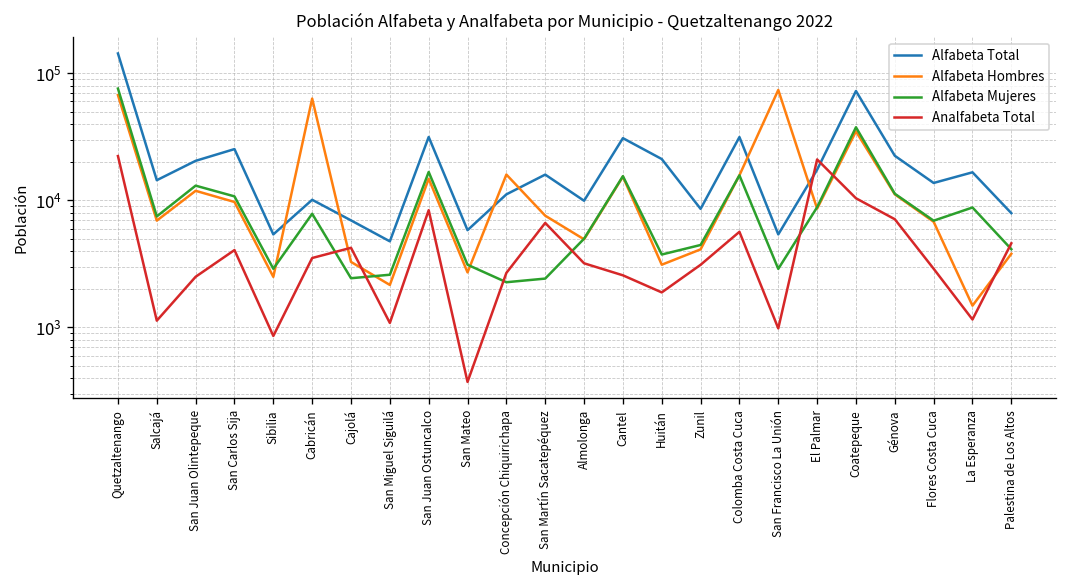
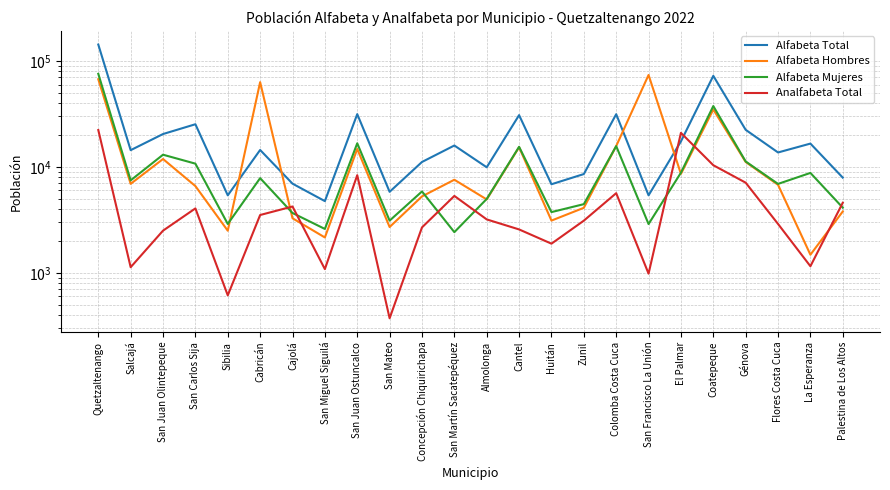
Alfabeta Hombres, San Carlos Sija: 10000 -> 7000
Analfabeta Total, Sibilia: 900 -> 600
Alfabeta Total, Cabricán: 10000 -> 14000
Alfabeta Mujeres, Cajolá: 2400 -> 3700
Alfabeta Hombres, Concepción Chiquirichapa: 16000 -> 5000
Alfabeta Mujeres, Concepción Chiquirichapa: 2300 -> 6000
Analfabeta Total, San Martín Sacatepéquez: 7000 -> 5000
Alfabeta Total, Huitán: 21000 -> 7000
